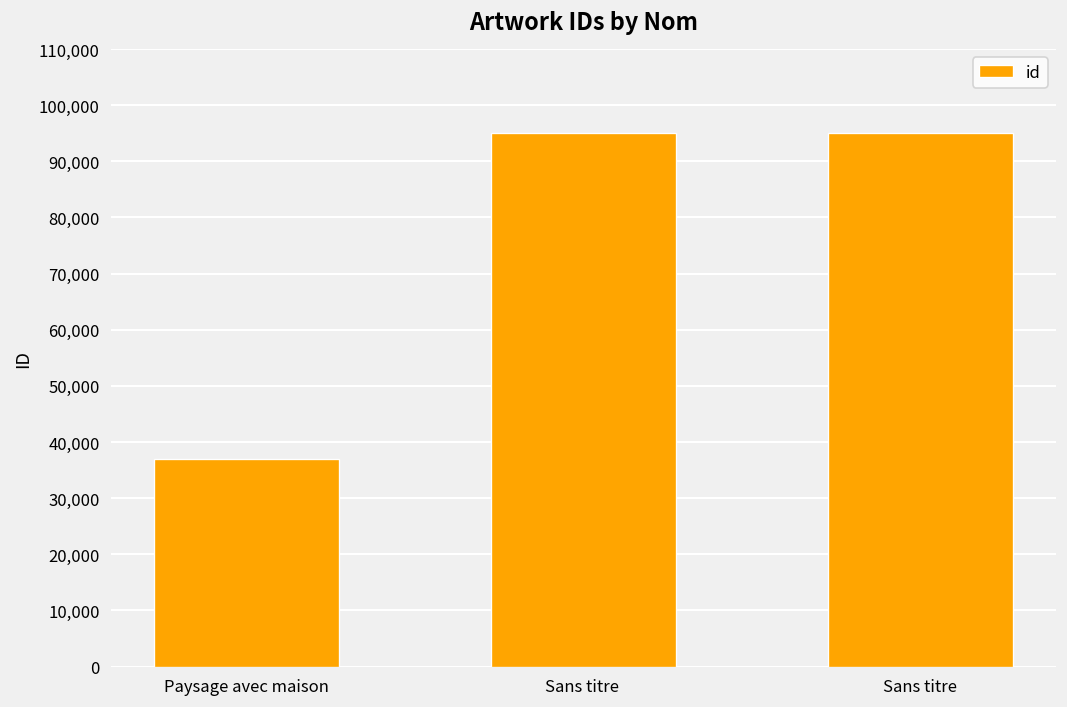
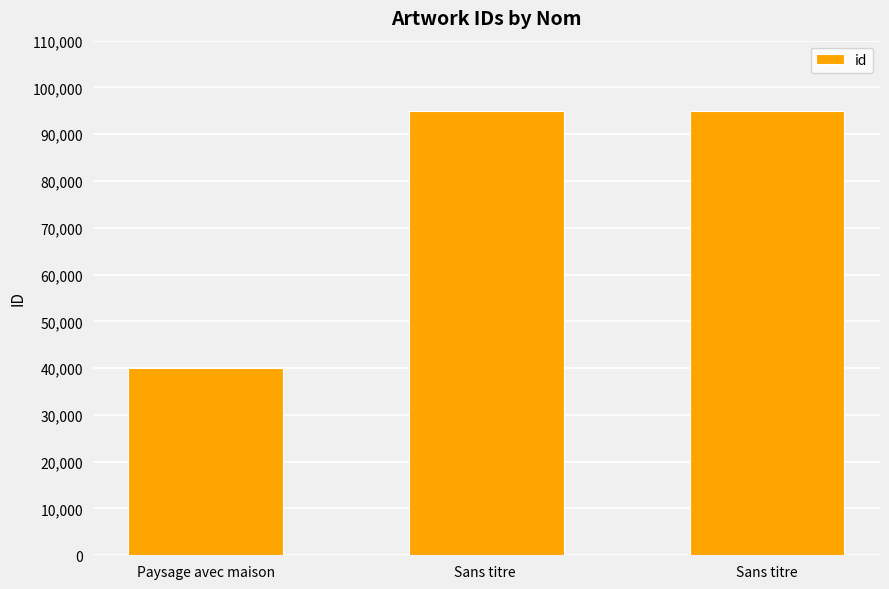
Paysage avec maison: 37,000 -> 40,000
